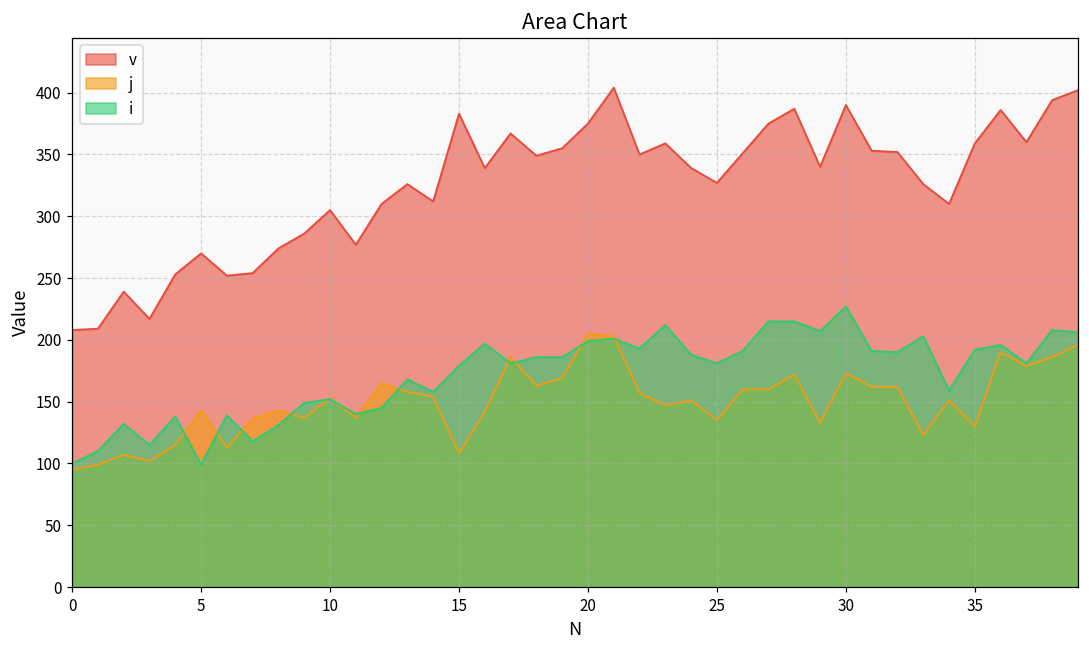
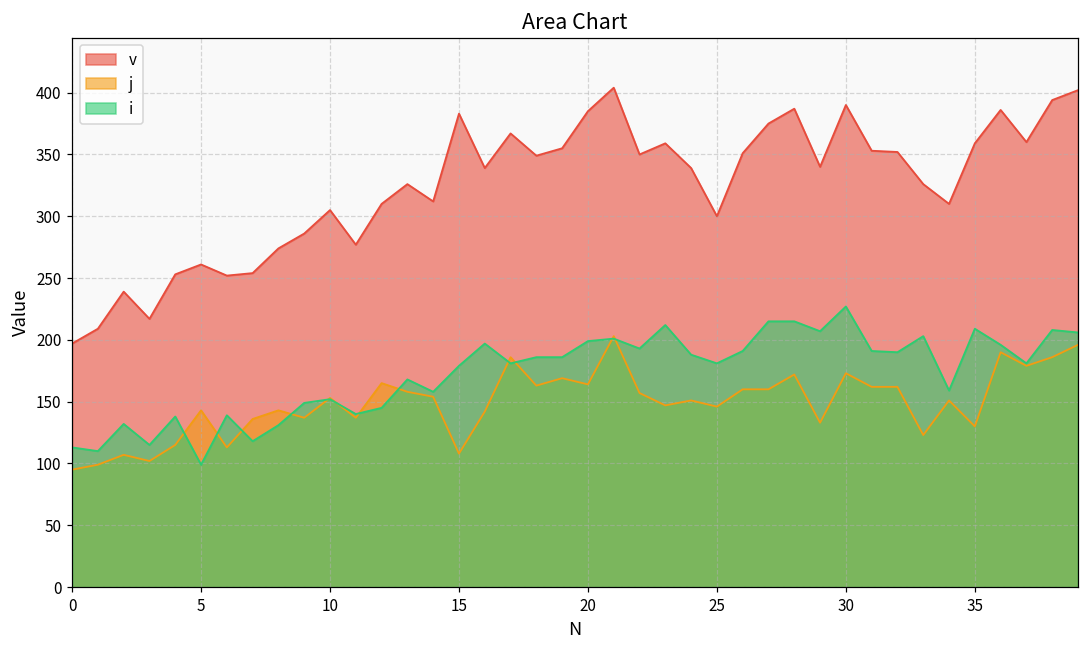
v, 0: 208 -> 197
i, 0: 100 -> 113
v, 5: 270 -> 261
v, 20: 375 -> 385
j, 20: 205 -> 164
v, 25: 327 -> 300
j, 25: 135 -> 146
i, 35: 192 -> 209
